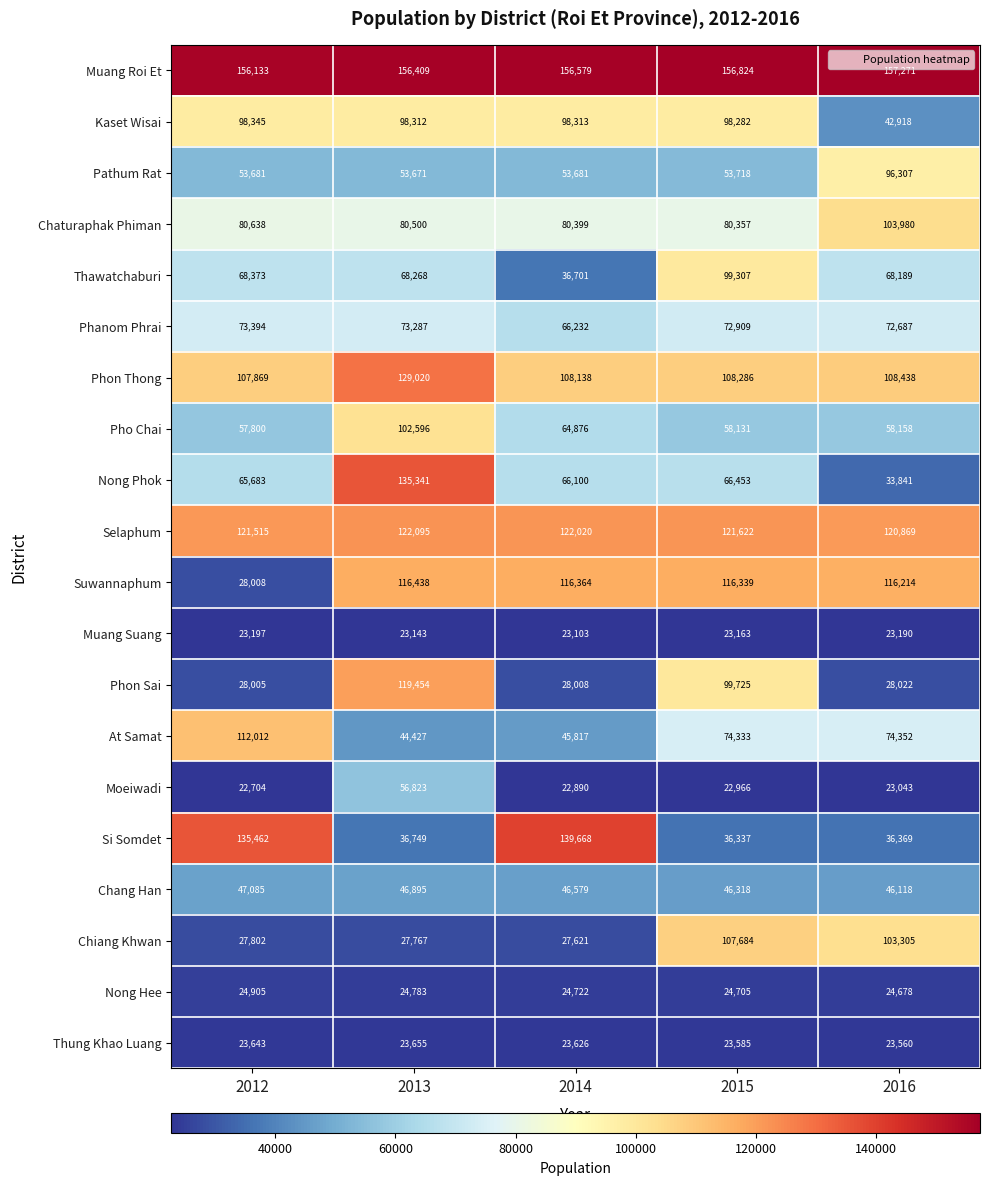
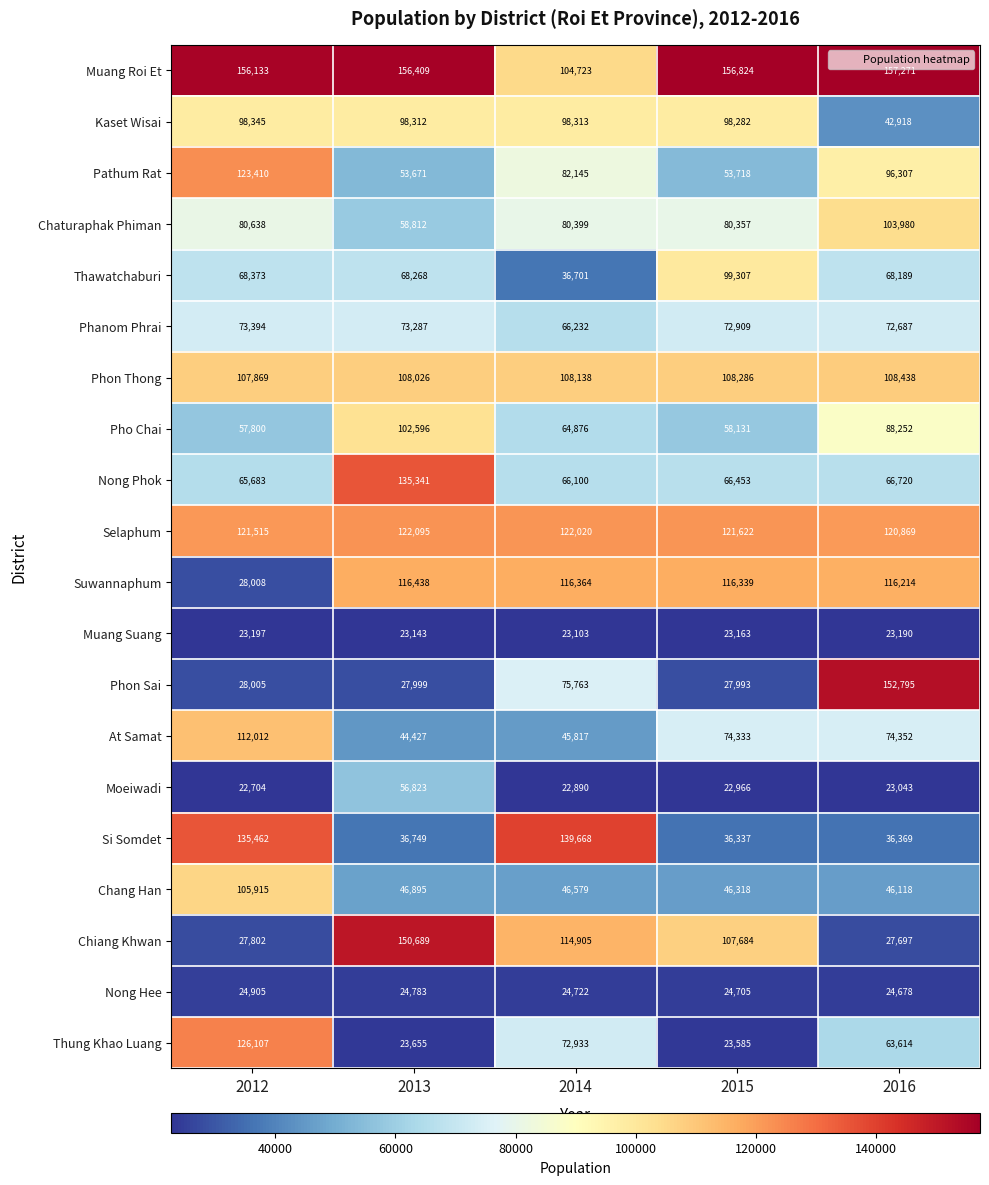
Muang Roi Et, 2014: 156,579 -> 104,723
Pathum Rat, 2012: 53,681 -> 123,410
Pathum Rat, 2014: 53,681 -> 82,145
Chaturaphak Phiman, 2013: 80,500 -> 58,812
Phon Thong, 2013: 129,020 -> 108,026
Pho Chai, 2016: 58,158 -> 88,252
Nong Phok, 2016: 33,841 -> 66,720
Phon Sai, 2013: 119,454 -> 27,999
Phon Sai, 2014: 28,008 -> 75,763
Phon Sai, 2015: 99,725 -> 27,993
Phon Sai, 2016: 28,022 -> 152,795
Chang Han, 2012: 47,085 -> 105,915
Chiang Khwan, 2013: 27,767 -> 150,689
Chiang Khwan, 2014: 27,621 -> 114,905
Chiang Khwan, 2016: 103,305 -> 27,697
Thung Khao Luang, 2012: 23,643 -> 126,107
Thung Khao Luang, 2014: 23,626 -> 72,933
Thung Khao Luang, 2016: 23,560 -> 63,614
